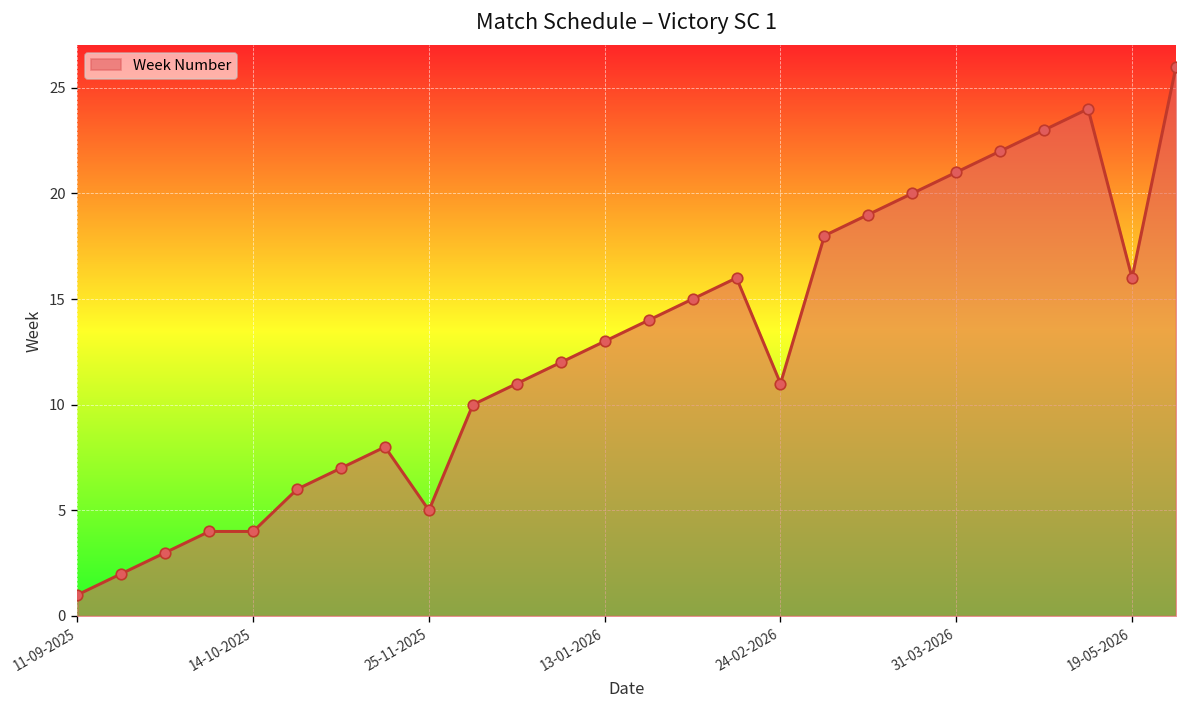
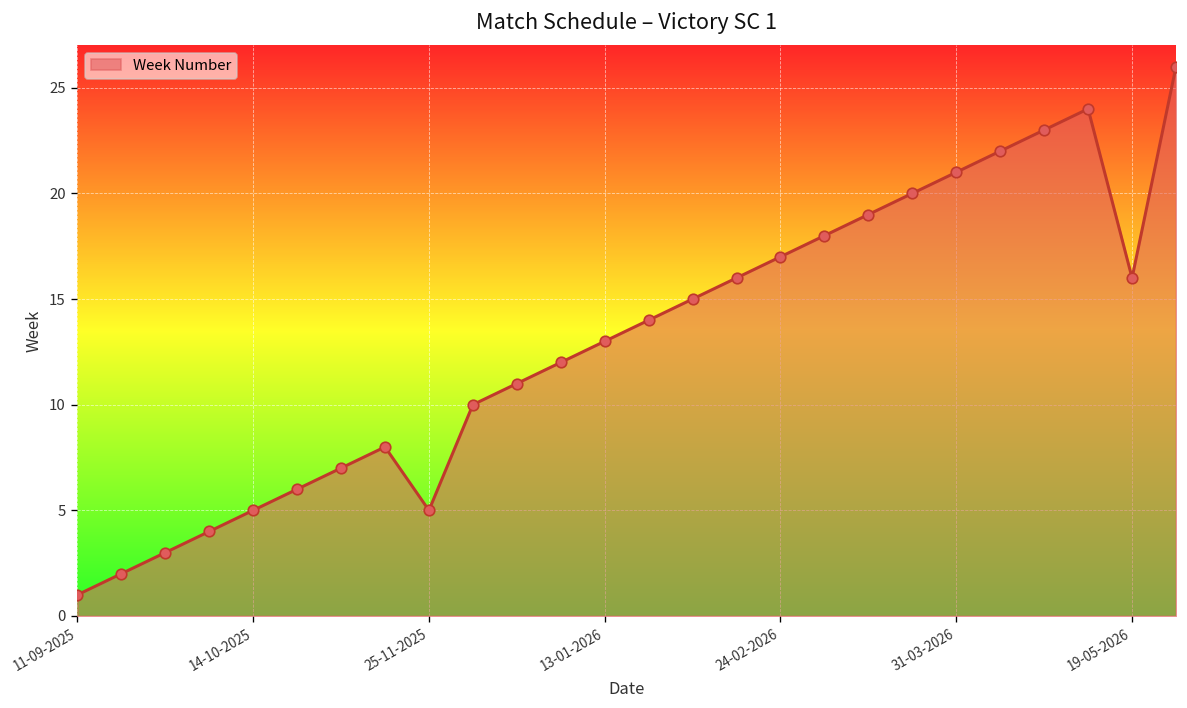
14-10-2025: 4 -> 5
24-02-2026: 11 -> 17
